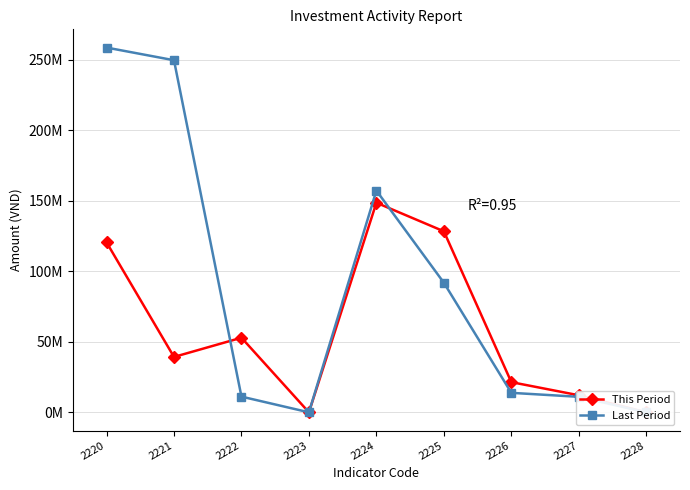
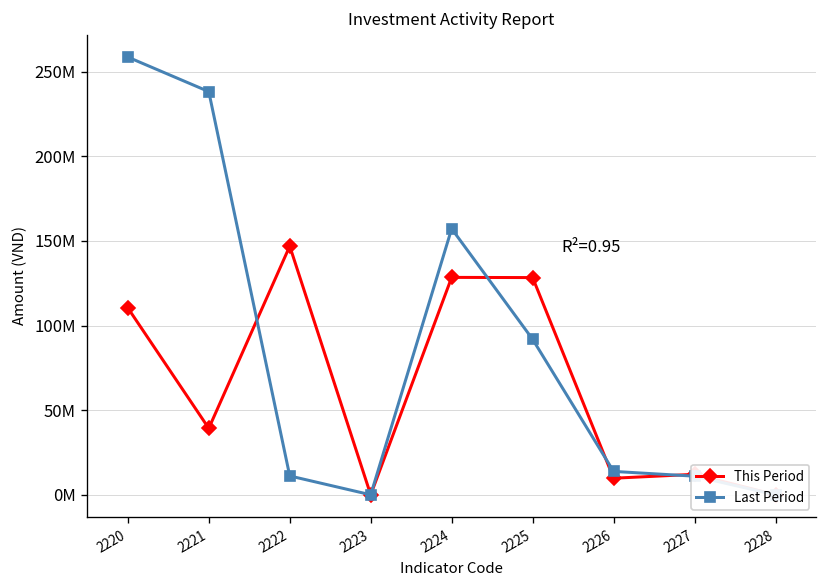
This Period, 2220: 121000000 -> 110000000
Last Period, 2221: 250000000 -> 238000000
This Period, 2222: 53000000 -> 147000000
This Period, 2224: 149000000 -> 128000000
This Period, 2226: 21000000 -> 10000000
